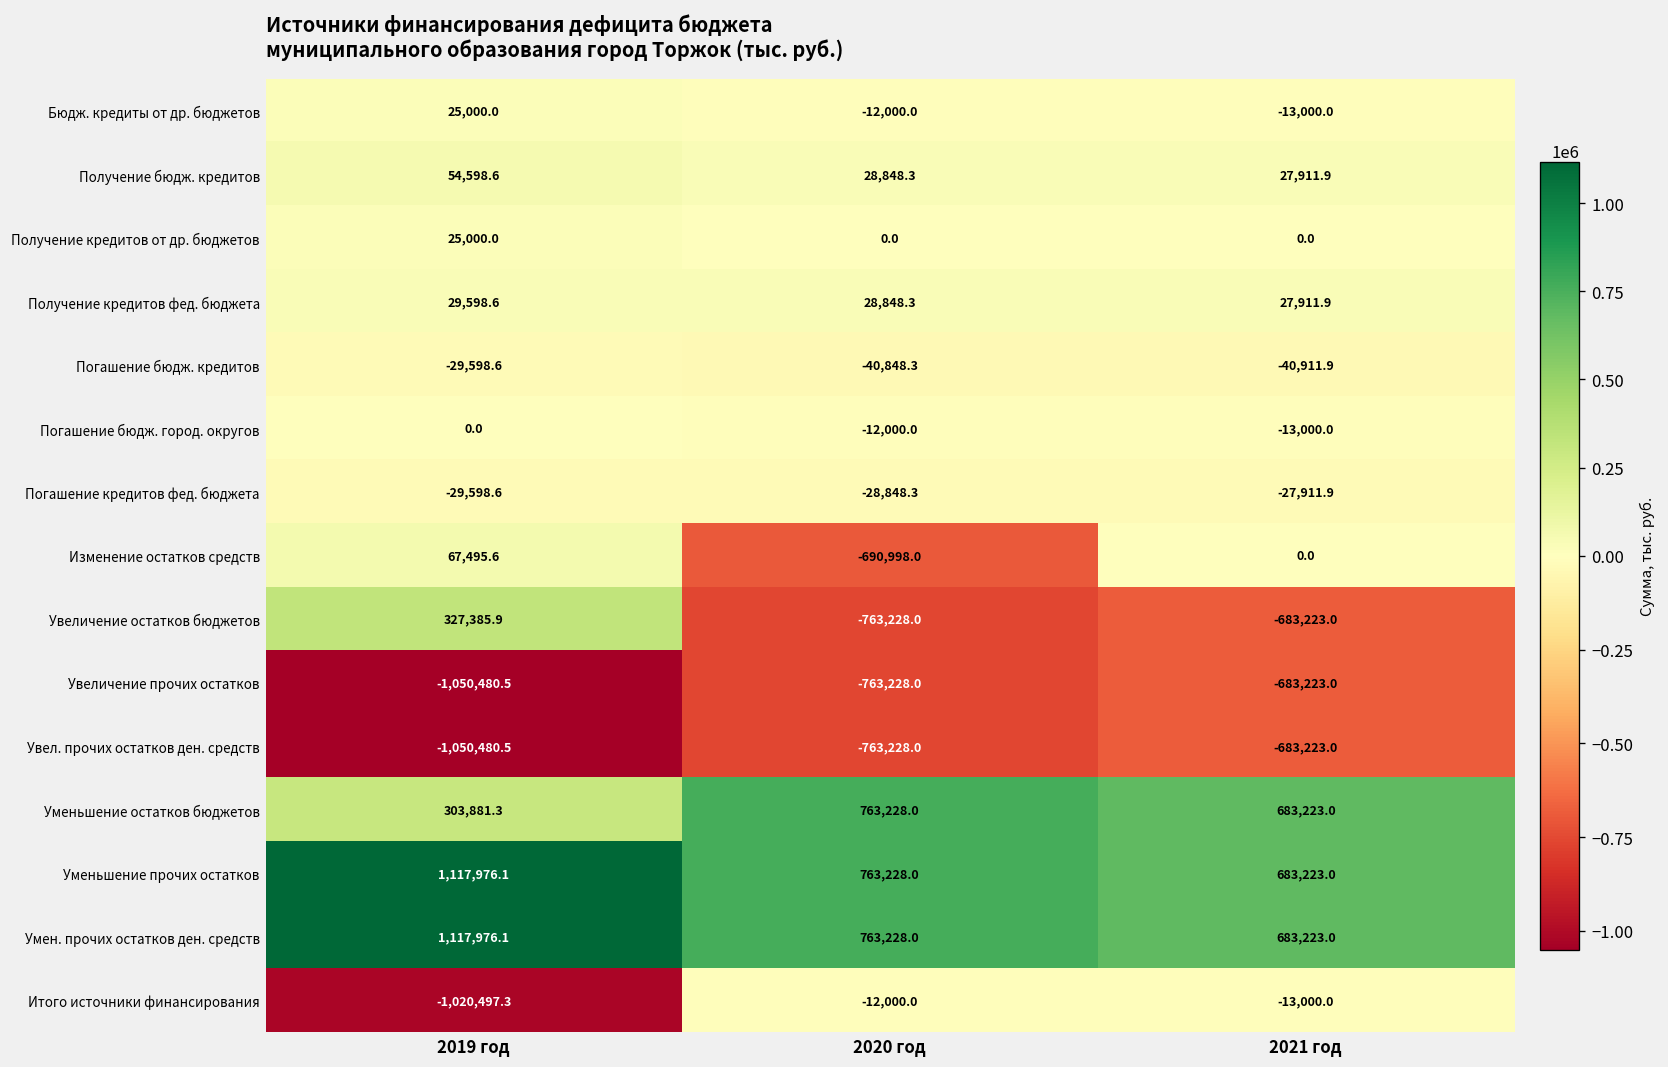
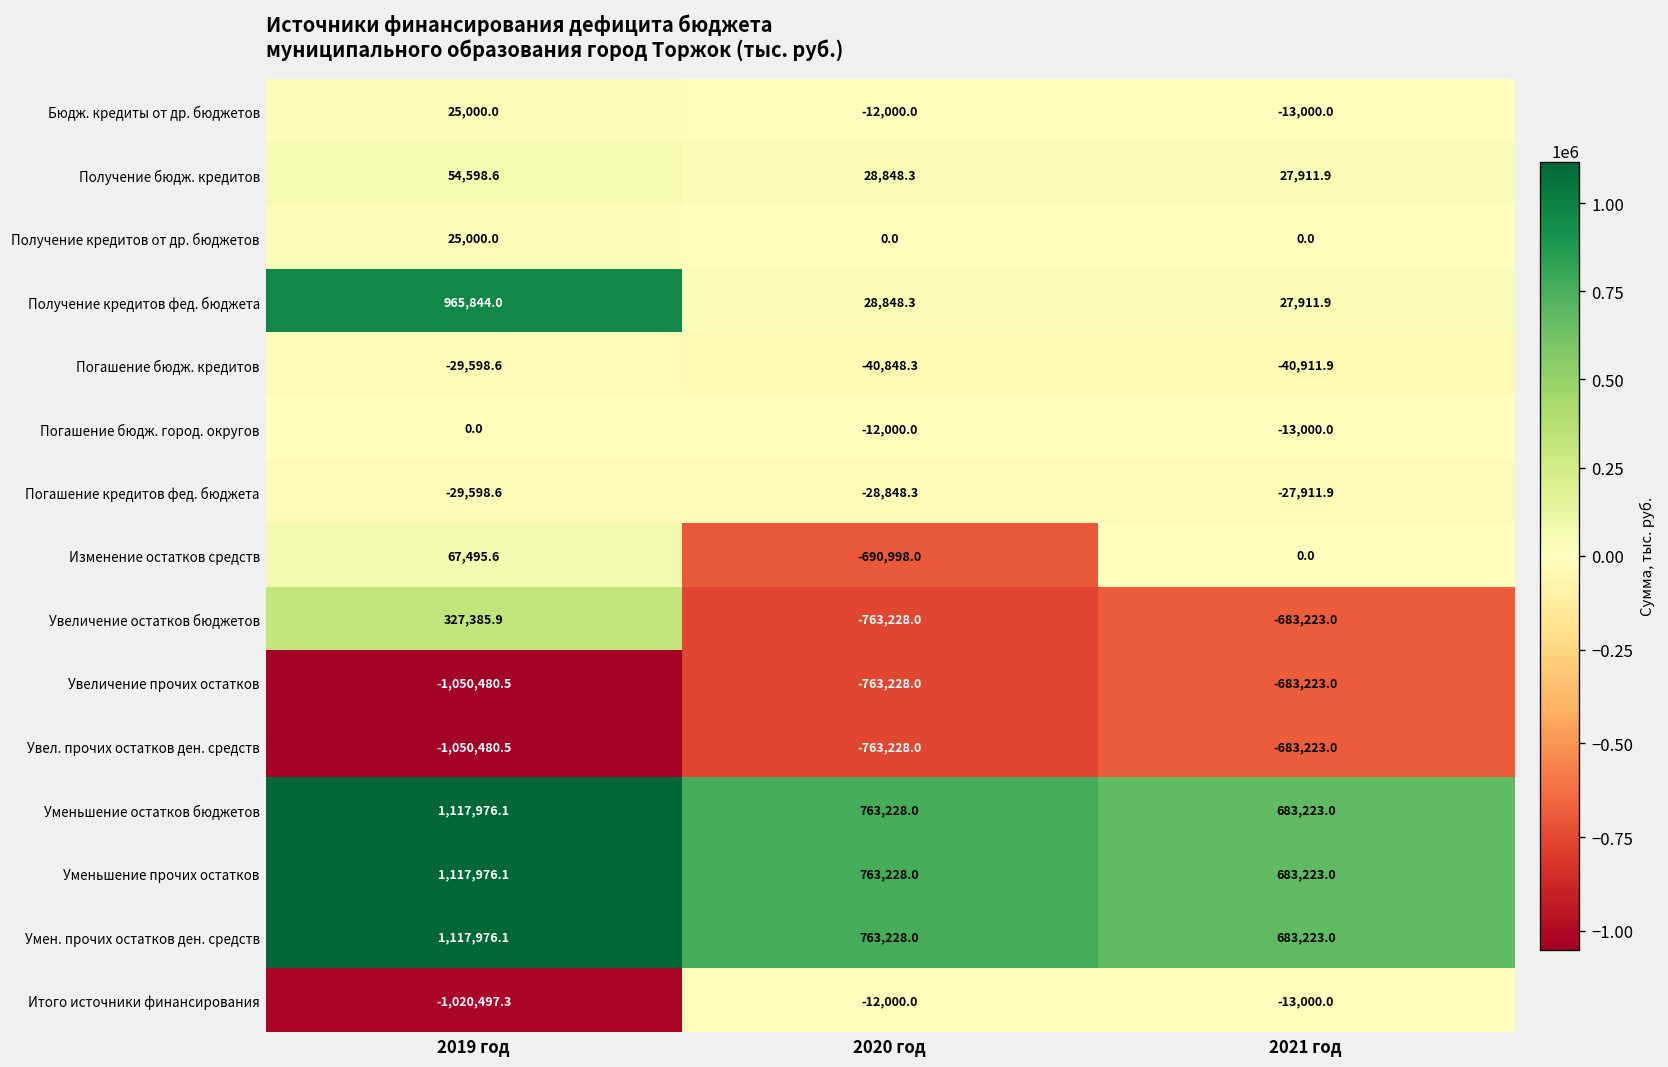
Получение кредитов фед. бюджета, 2019 год: 29,598.6 -> 965,844.0
Уменьшение остатков бюджетов, 2019 год: 303,881.3 -> 1,117,976.1
